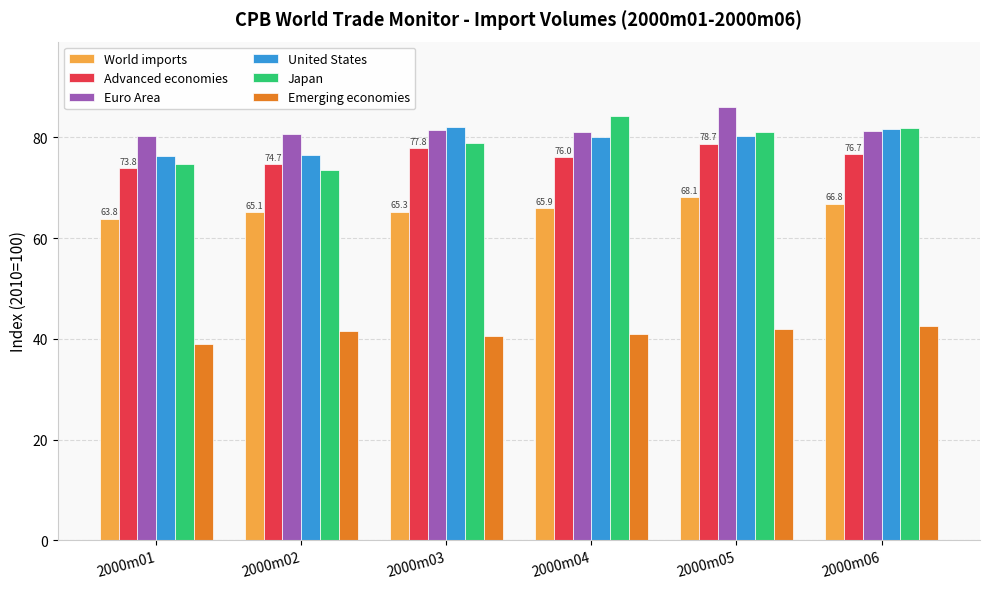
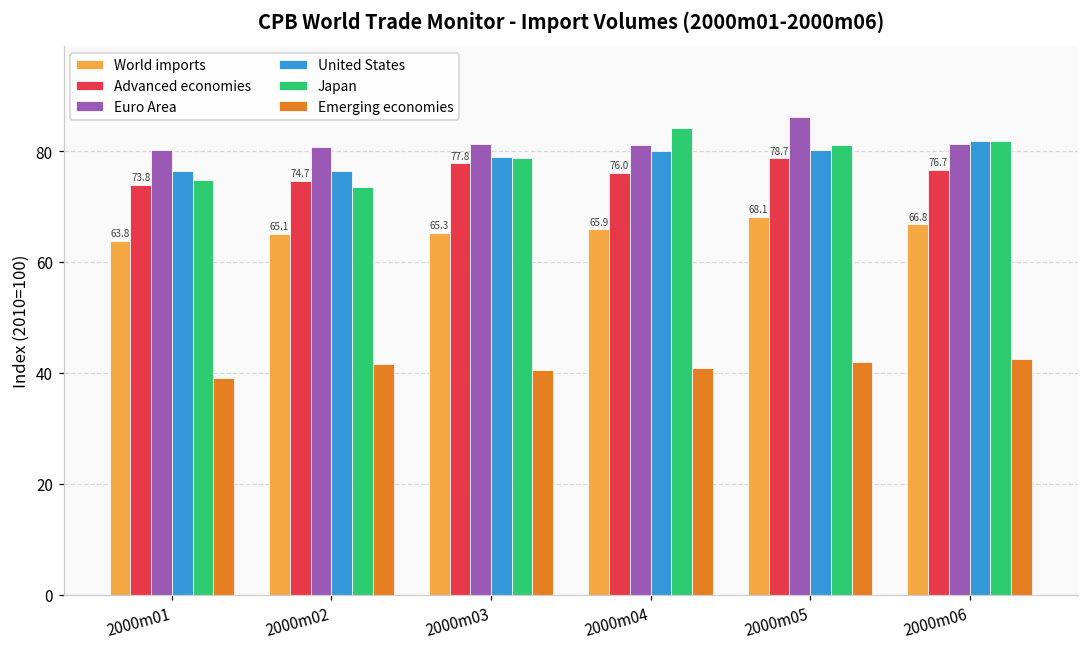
United States, 2000m03: 82 -> 79
